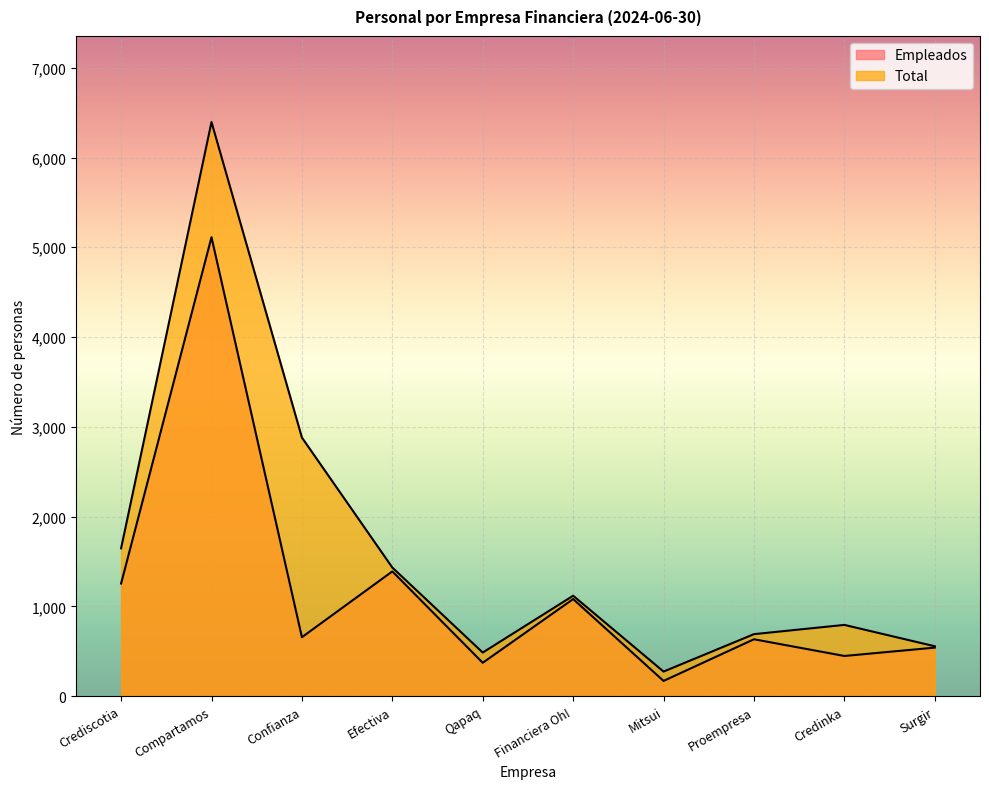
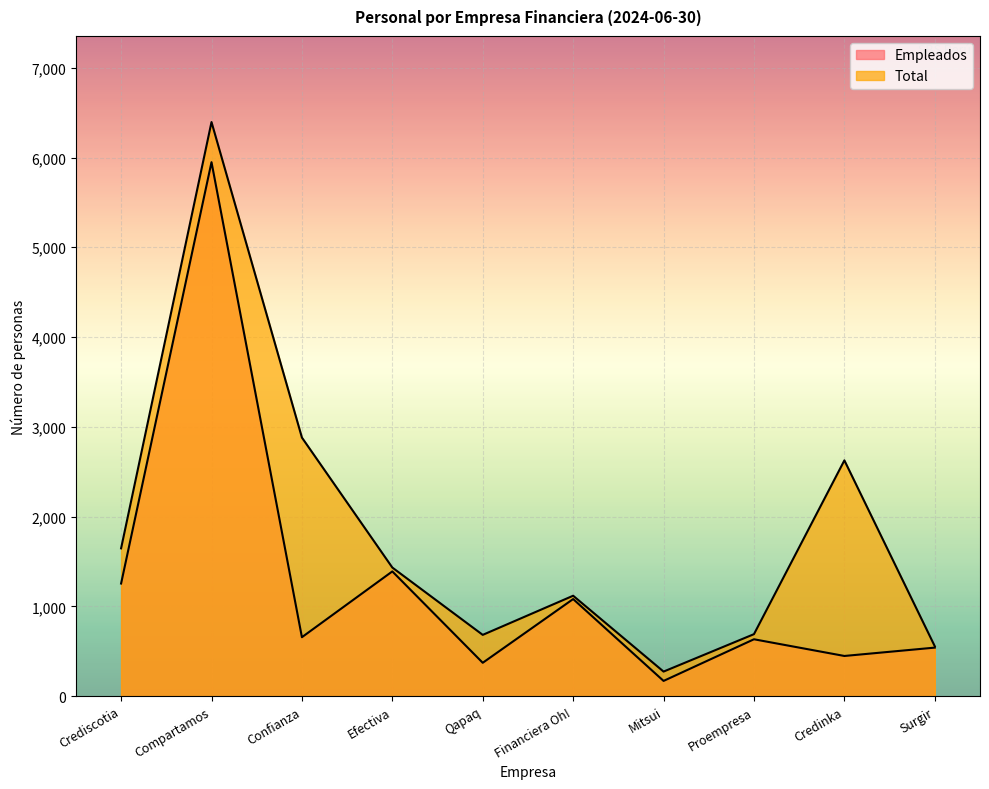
Empleados, Compartamos: 5,100 -> 5,900
Total, Qapaq: 500 -> 700
Total, Credinka: 800 -> 2,600
